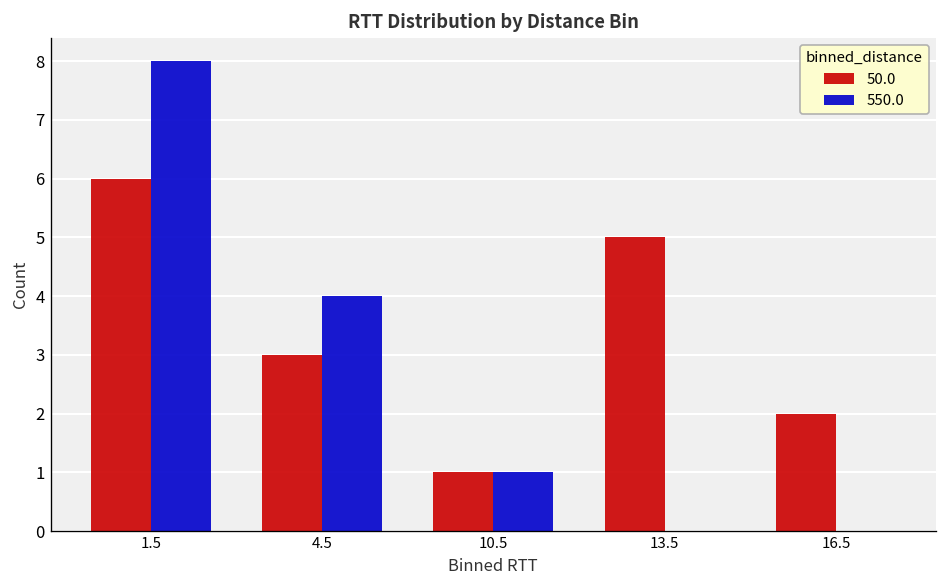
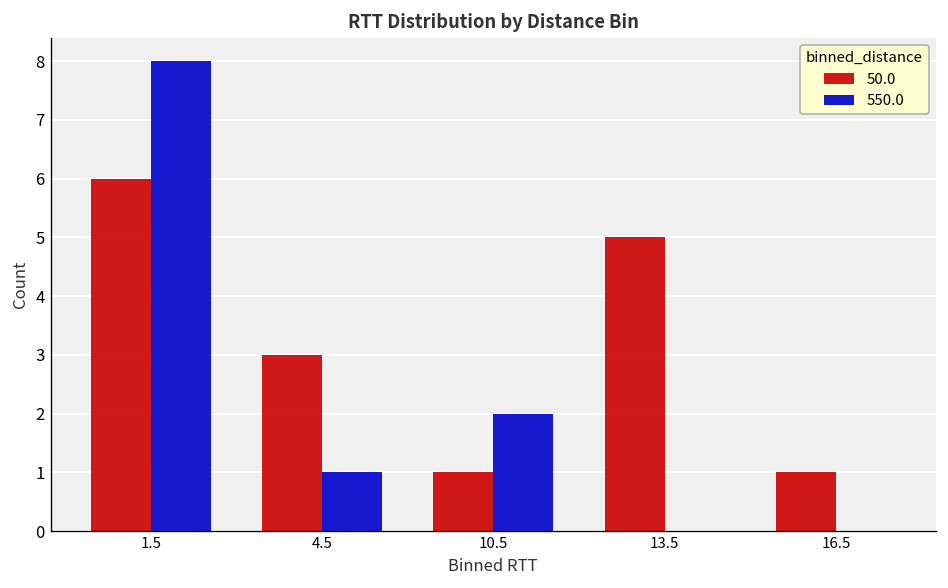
550.0, 4.5: 4 -> 1
550.0, 10.5: 1 -> 2
50.0, 16.5: 2 -> 1
